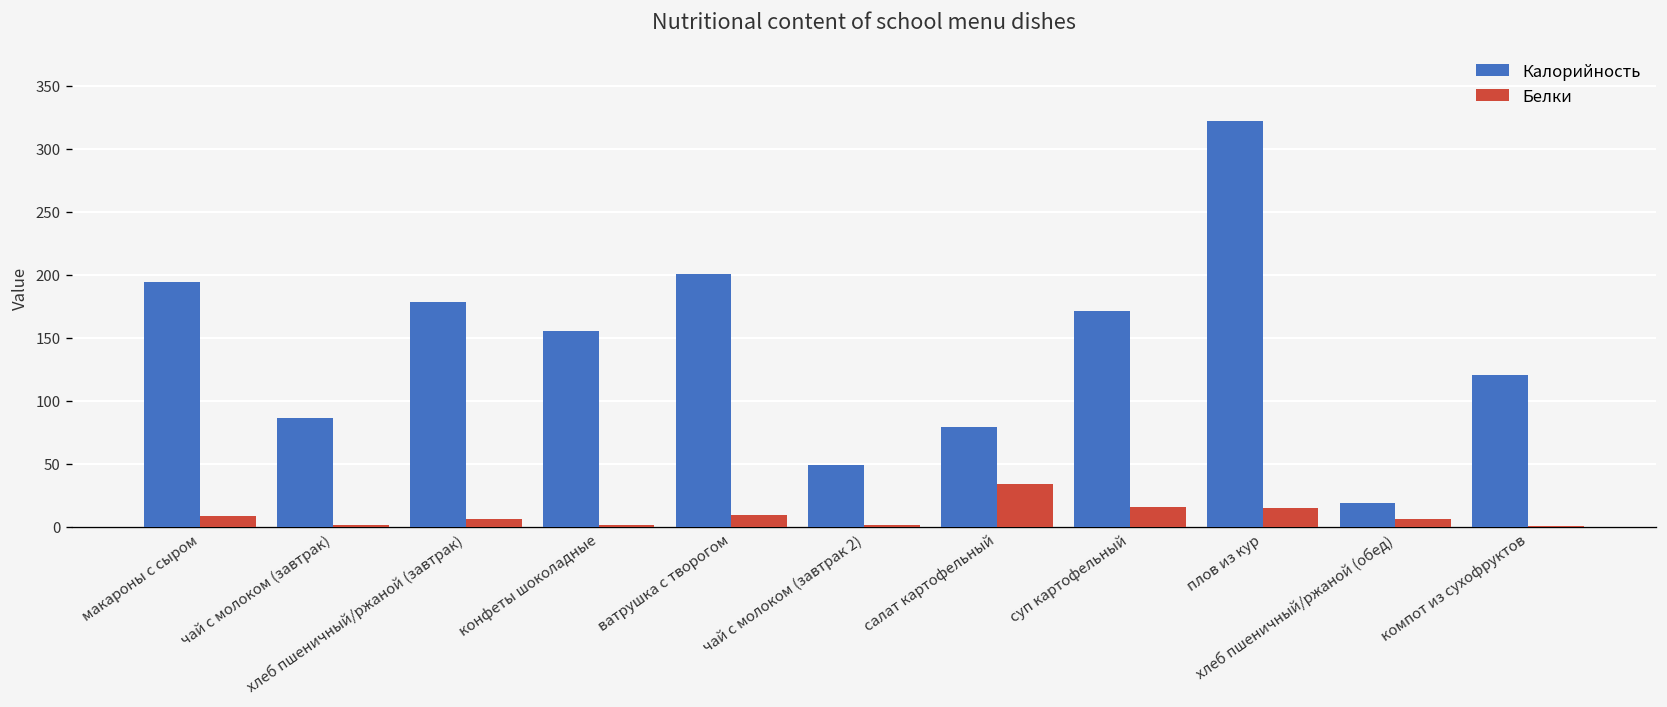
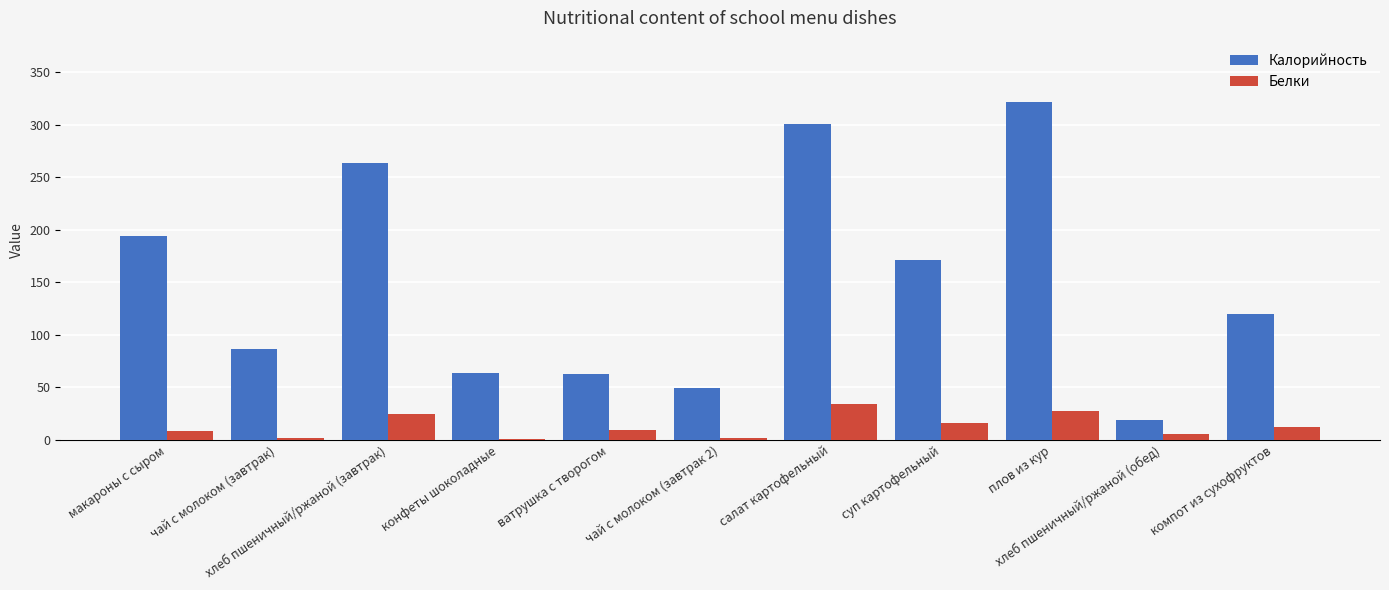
Калорийность, хлеб пшеничный/ржаной (завтрак): 178 -> 264
Белки, хлеб пшеничный/ржаной (завтрак): 6 -> 25
Калорийность, конфеты шоколадные: 155 -> 64
Калорийность, ватрушка с творогом: 200 -> 63
Калорийность, салат картофельный: 79 -> 300
Белки, плов из кур: 14 -> 28
Белки, компот из сухофруктов: 0 -> 12
